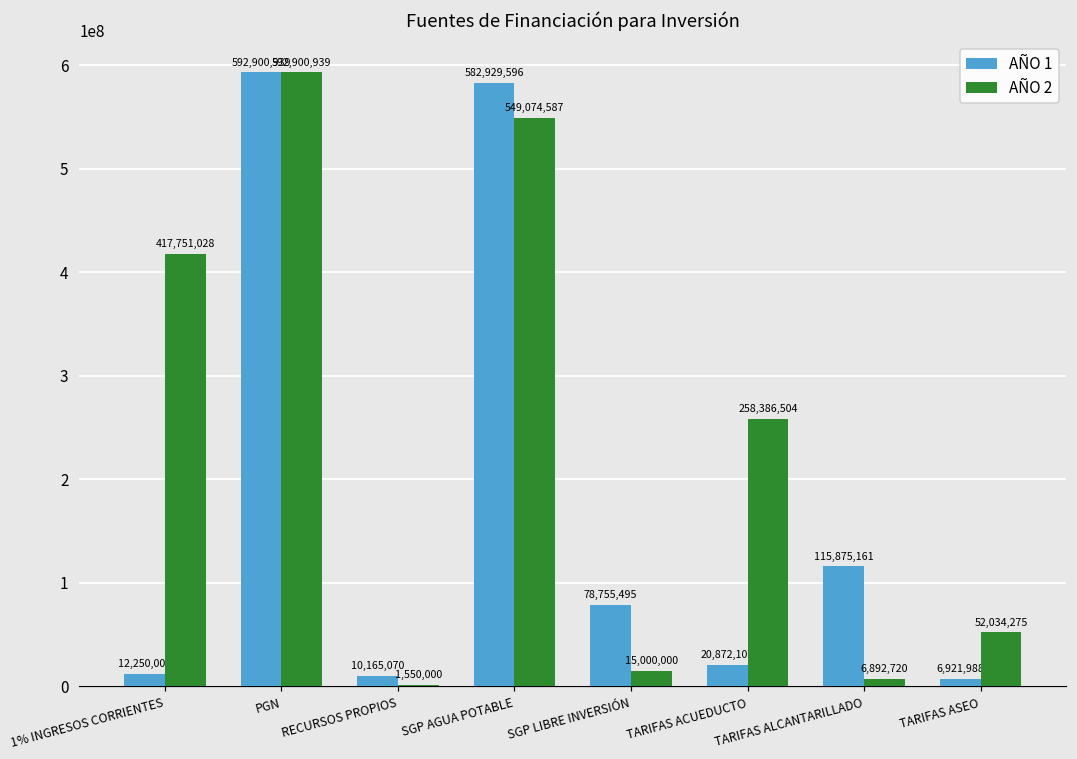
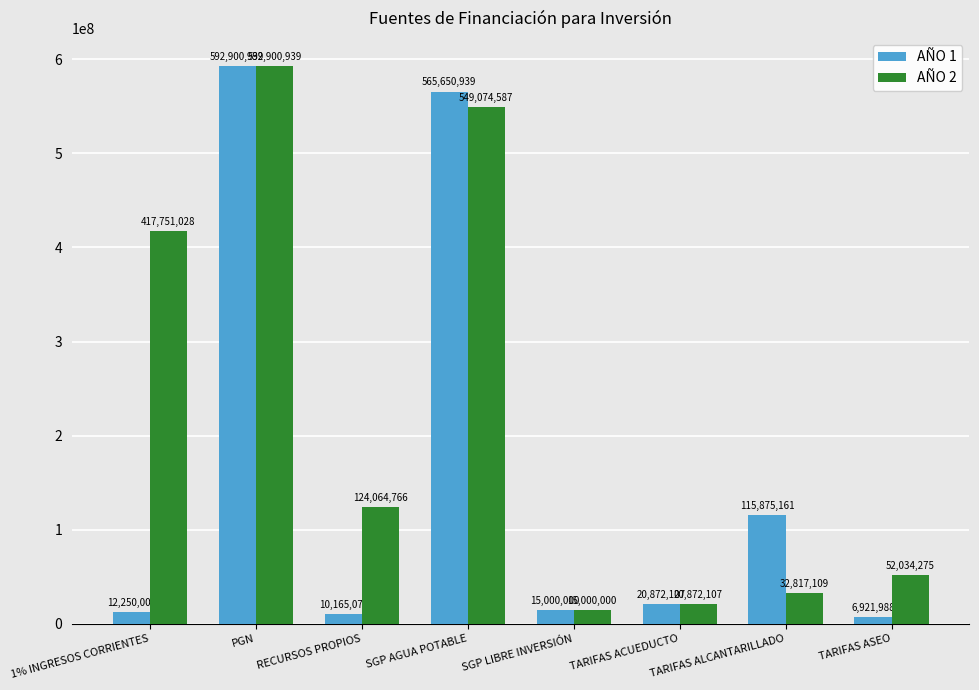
AÑO 2, RECURSOS PROPIOS: 1,550,000 -> 124,064,766
AÑO 1, SGP AGUA POTABLE: 582,929,596 -> 565,650,939
AÑO 1, SGP LIBRE INVERSIÓN: 78,755,495 -> 15,000,000
AÑO 2, TARIFAS ACUEDUCTO: 258,386,504 -> 20,872,107
AÑO 2, TARIFAS ALCANTARILLADO: 6,892,720 -> 32,817,109
